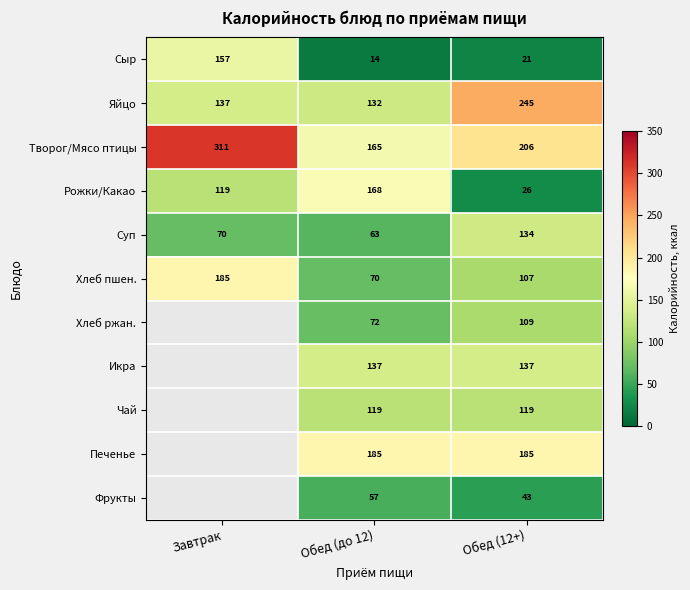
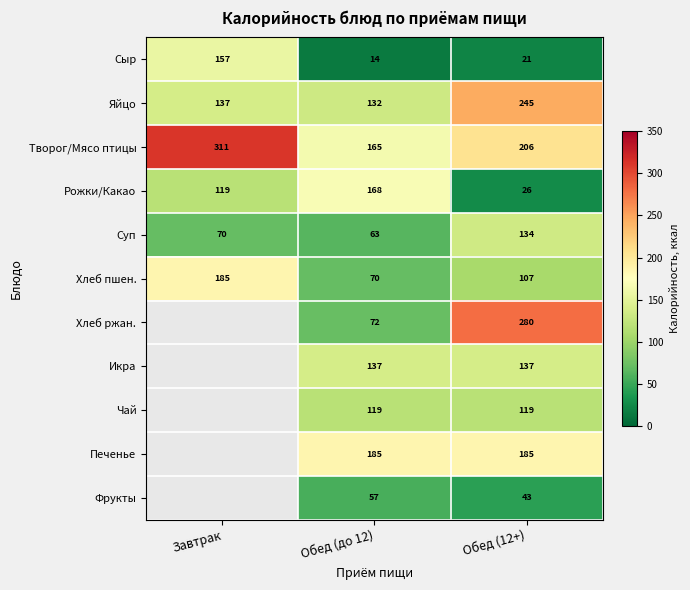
Хлеб ржан., Обед (12+): 109 -> 280
